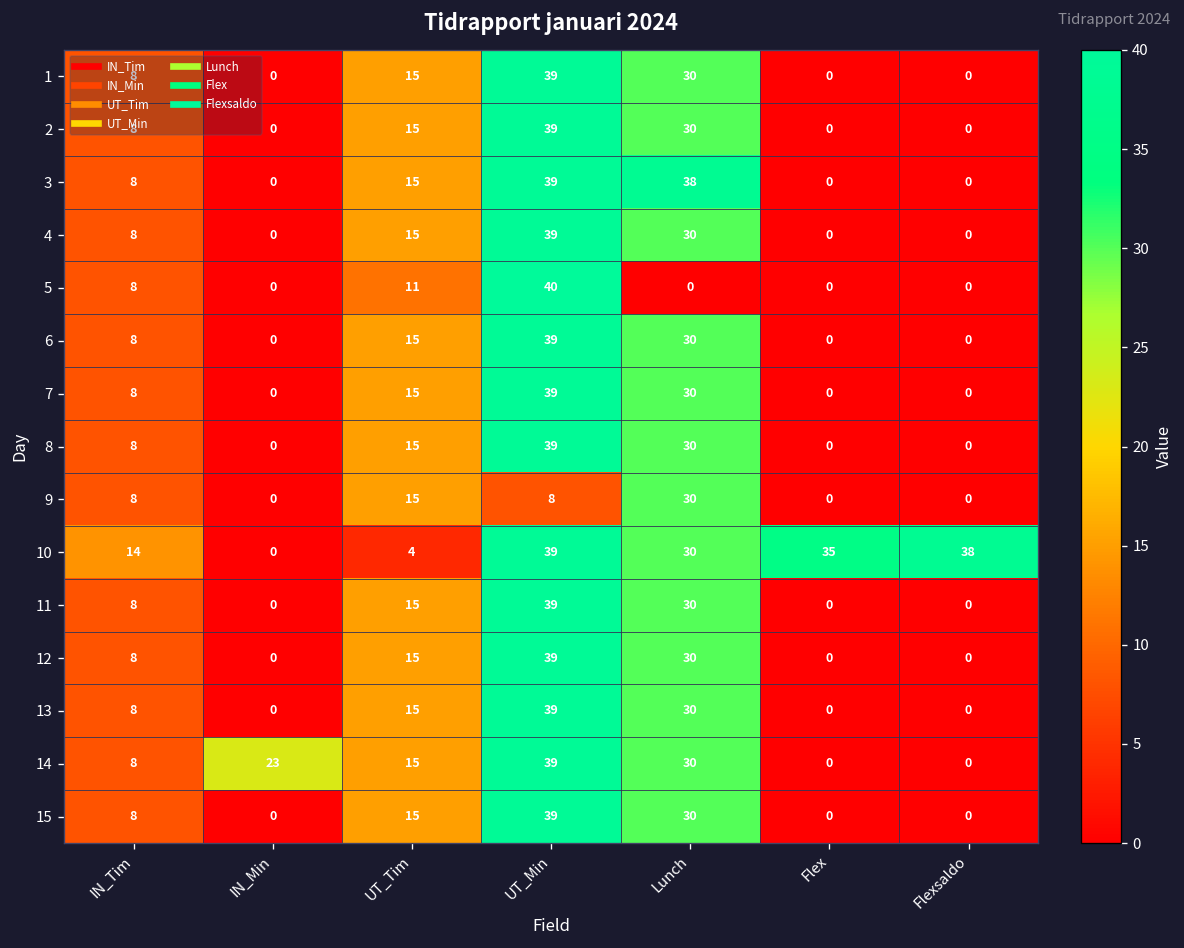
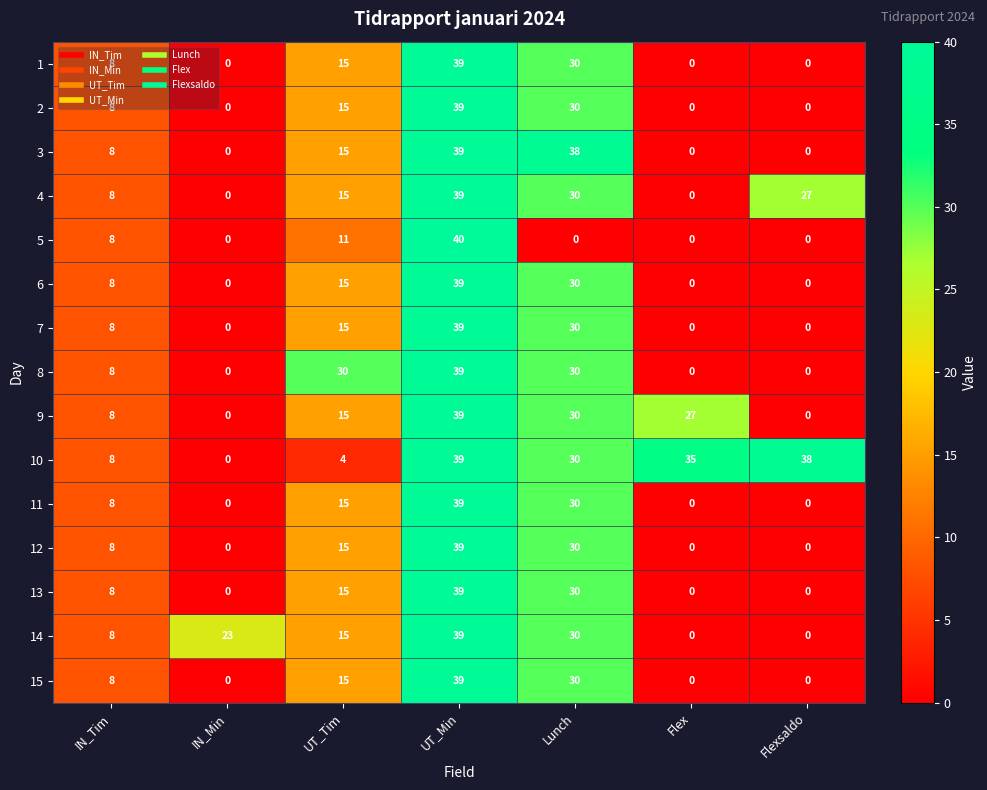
4, Flexsaldo: 0 -> 27
8, UT_Tim: 15 -> 30
9, UT_Min: 8 -> 39
9, Flex: 0 -> 27
10, IN_Tim: 14 -> 8
